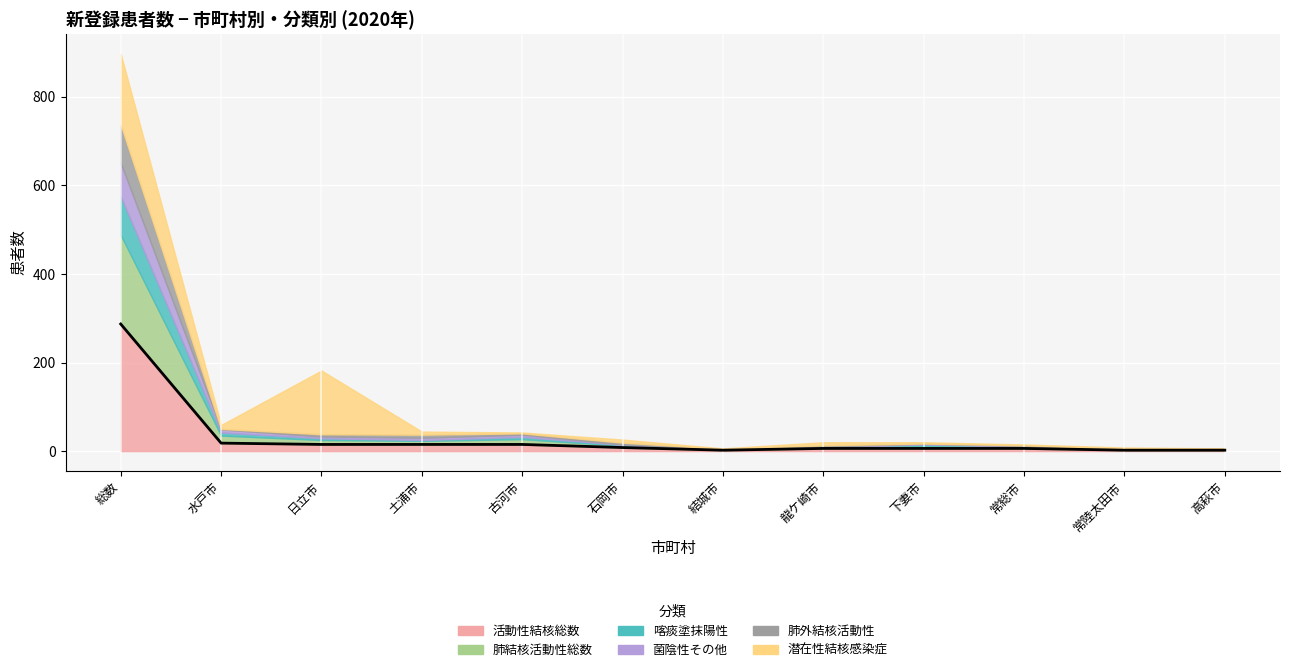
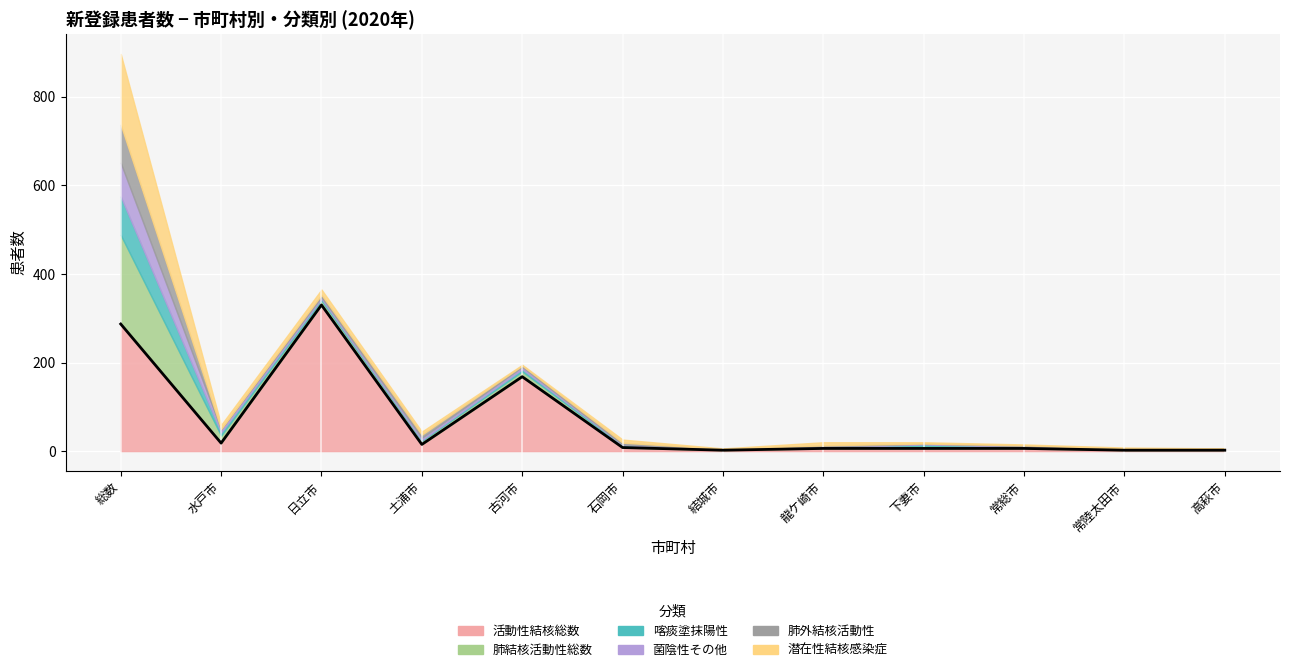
活動性結核総数, 日立市: 20 -> 330
潜在性結核感染症, 日立市: 140 -> 10
活動性結核総数, 古河市: 20 -> 170
